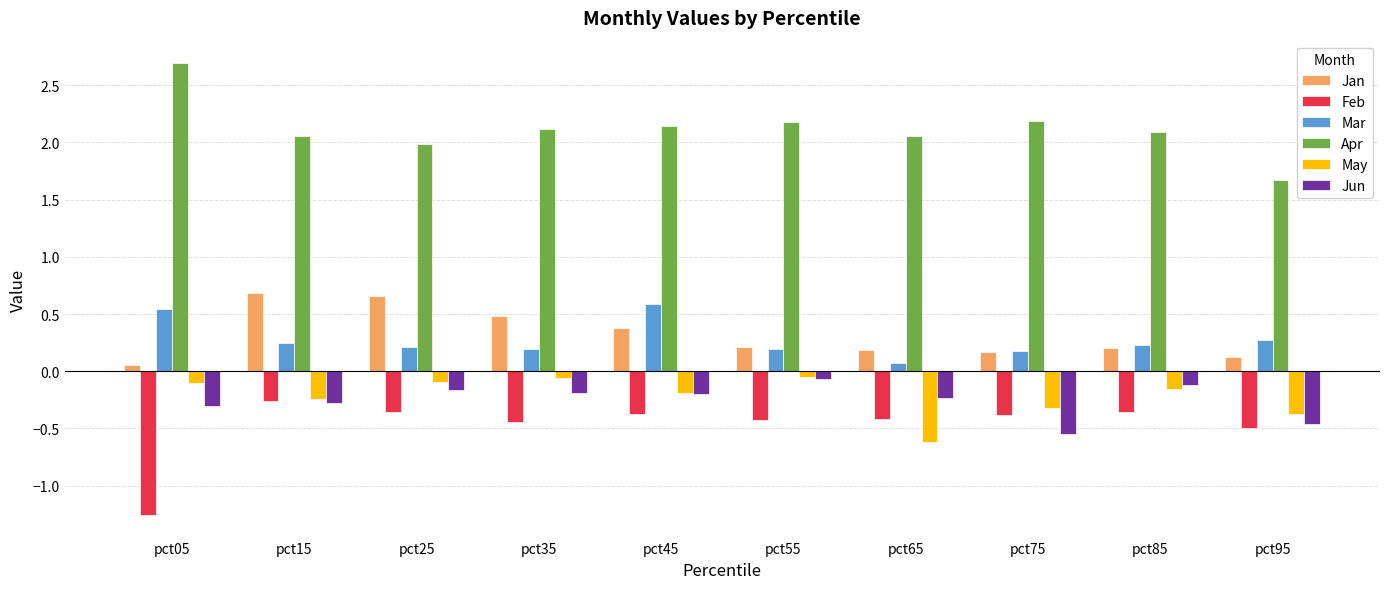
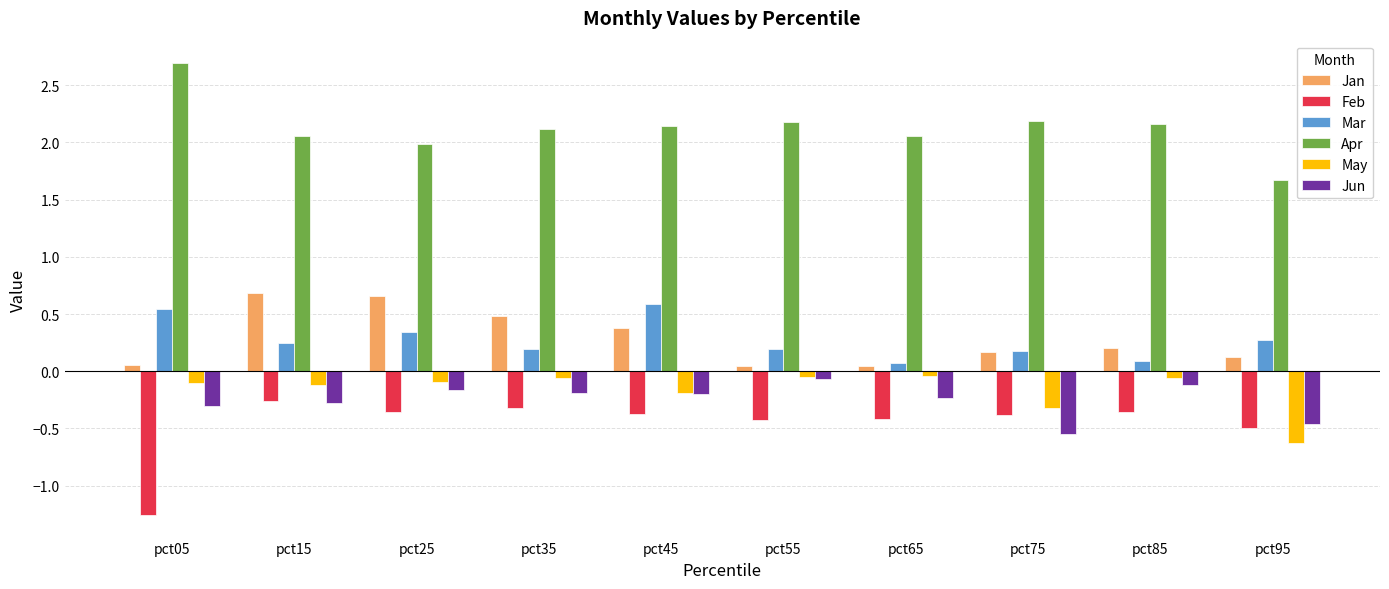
May, pct15: -0.24 -> -0.12
Mar, pct25: 0.22 -> 0.34
Feb, pct35: -0.45 -> -0.32
Jan, pct55: 0.21 -> 0.05
Jan, pct65: 0.18 -> 0.04
May, pct65: -0.62 -> -0.04
Mar, pct85: 0.23 -> 0.09
Apr, pct85: 2.09 -> 2.16
May, pct85: -0.15 -> -0.05
May, pct95: -0.38 -> -0.63
